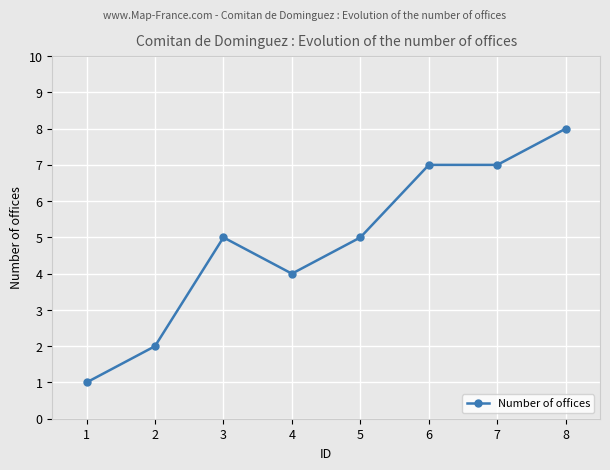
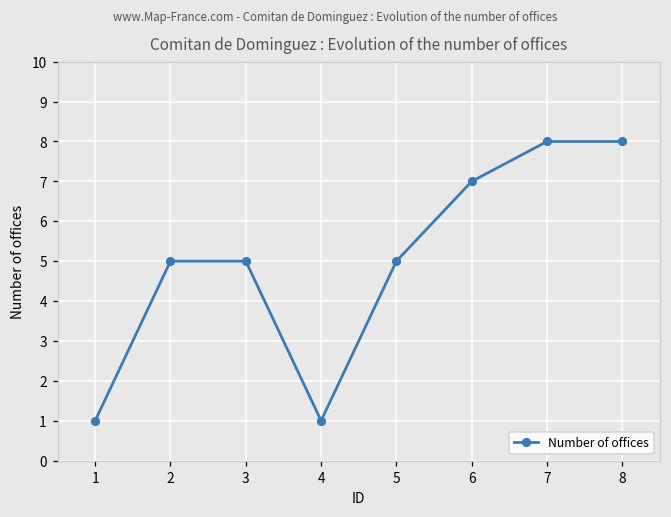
2: 2 -> 5
4: 4 -> 1
7: 7 -> 8
